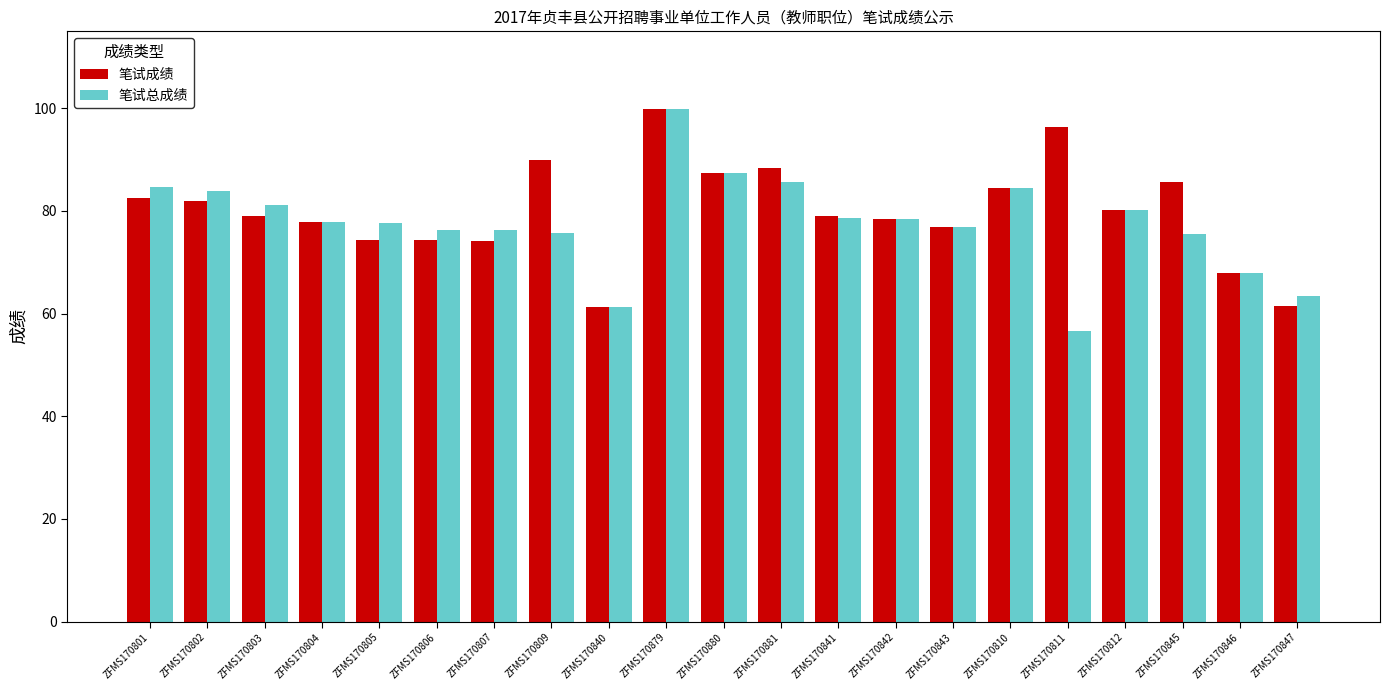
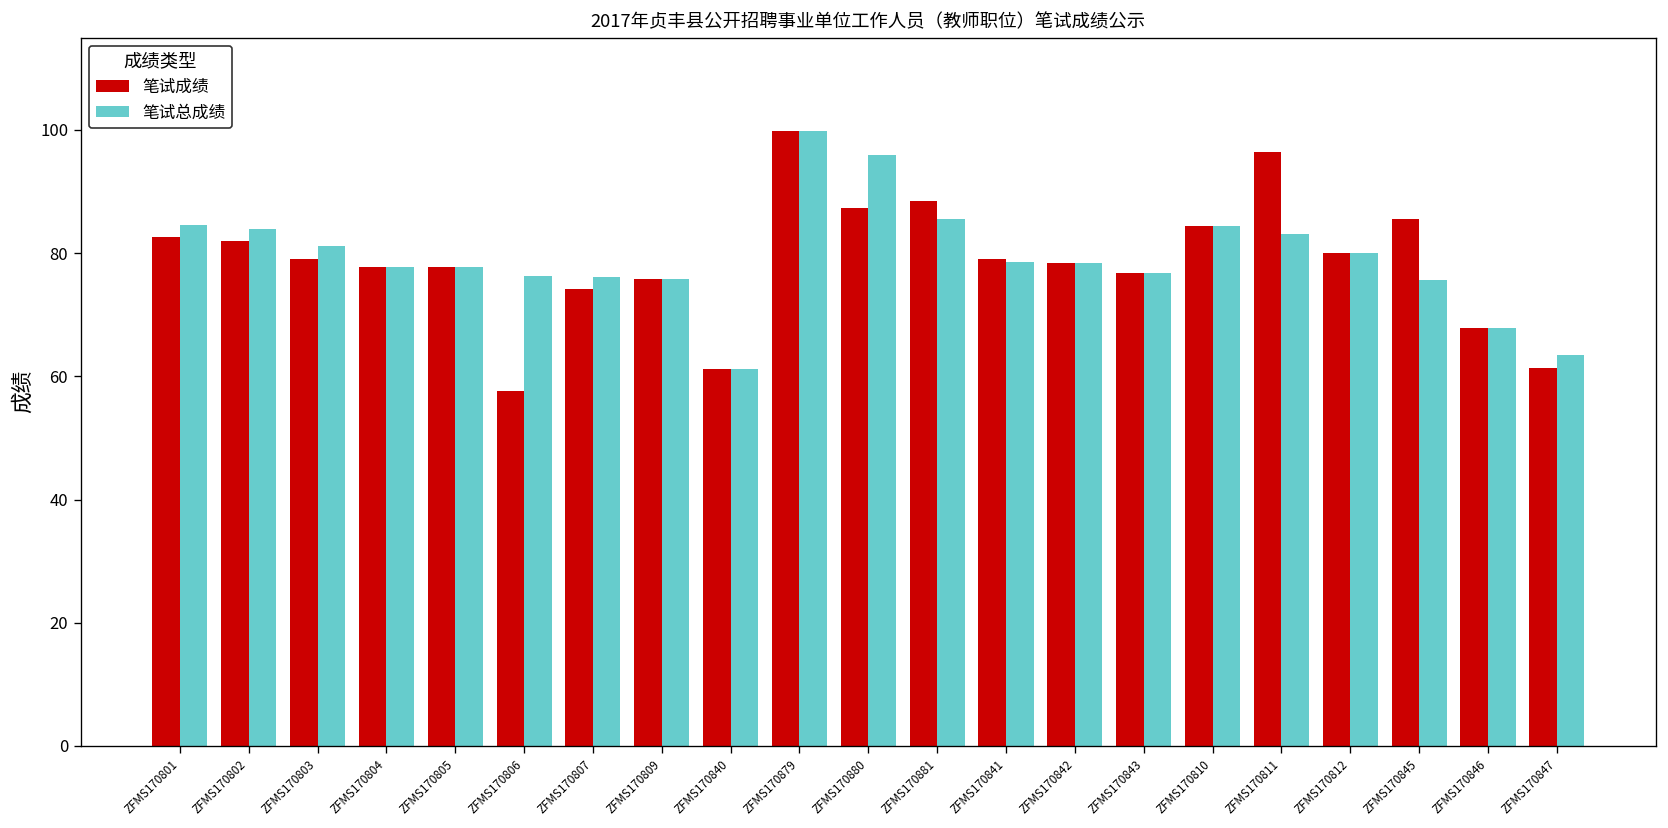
笔试成绩, ZFMS170805: 74 -> 78
笔试成绩, ZFMS170806: 74 -> 58
笔试成绩, ZFMS170809: 90 -> 76
笔试总成绩, ZFMS170880: 87 -> 96
笔试总成绩, ZFMS170811: 57 -> 83
